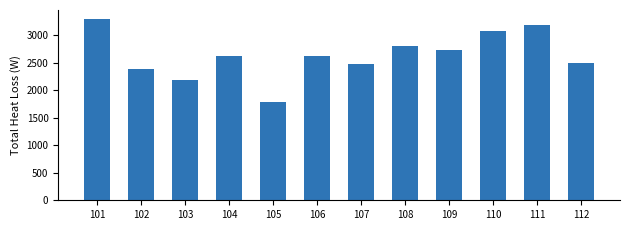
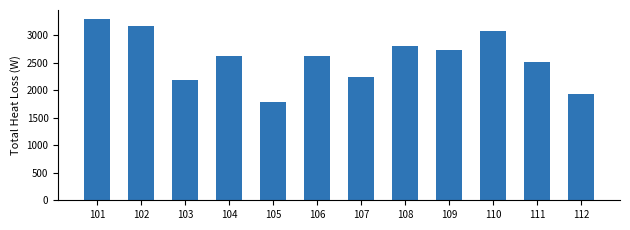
102: 2400 -> 3200
107: 2500 -> 2200
111: 3200 -> 2500
112: 2500 -> 1900
